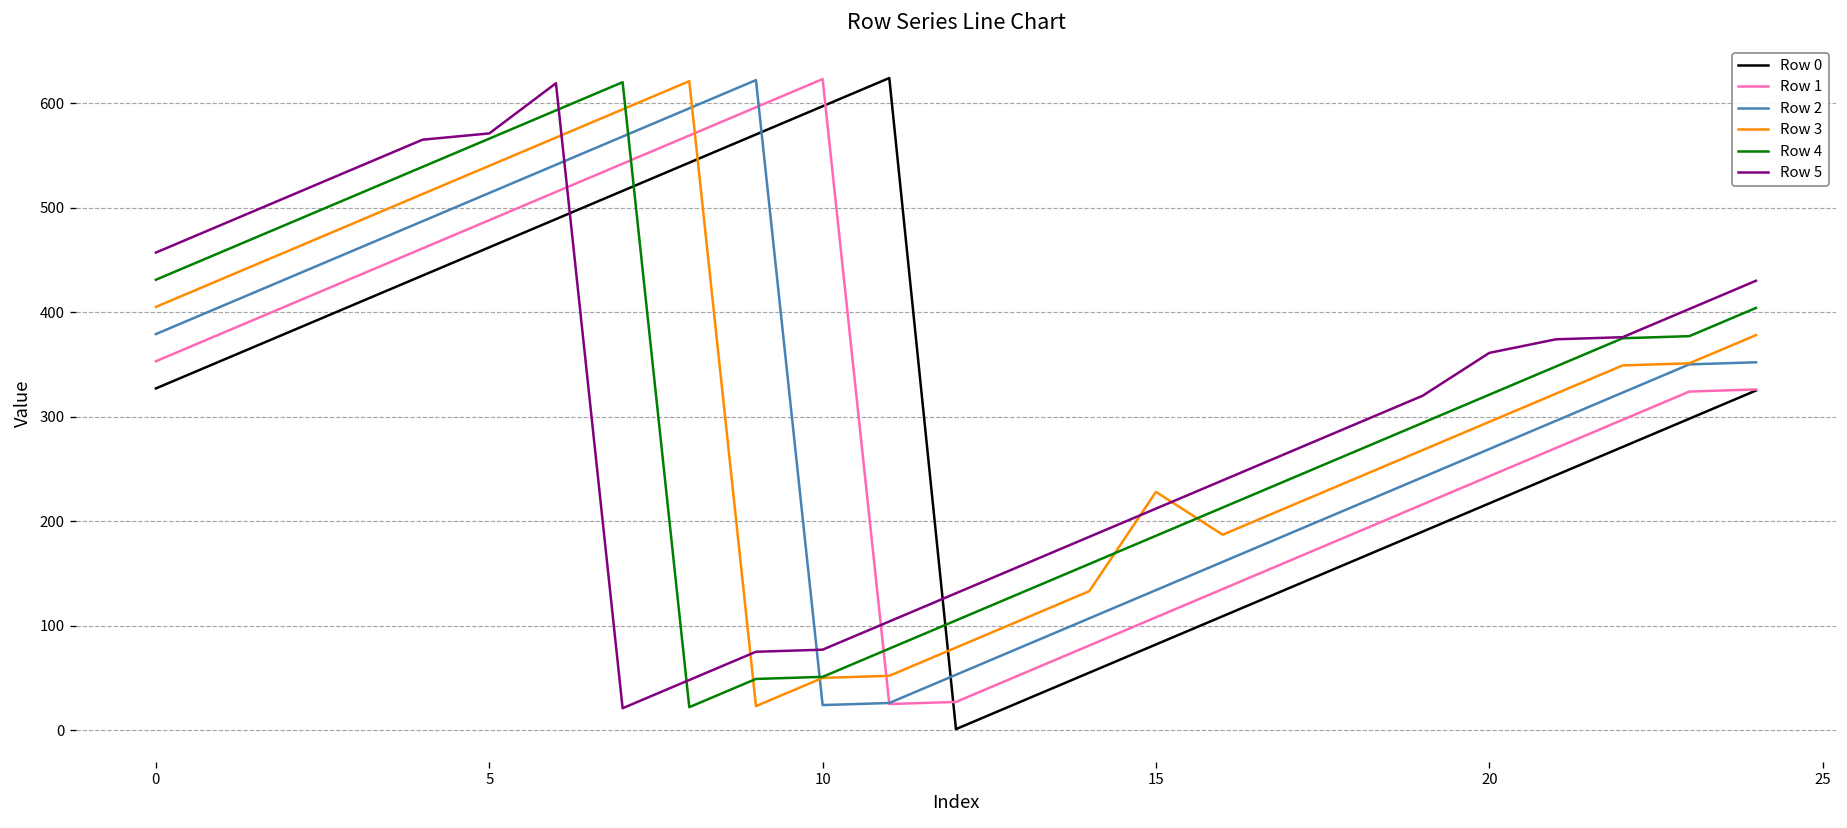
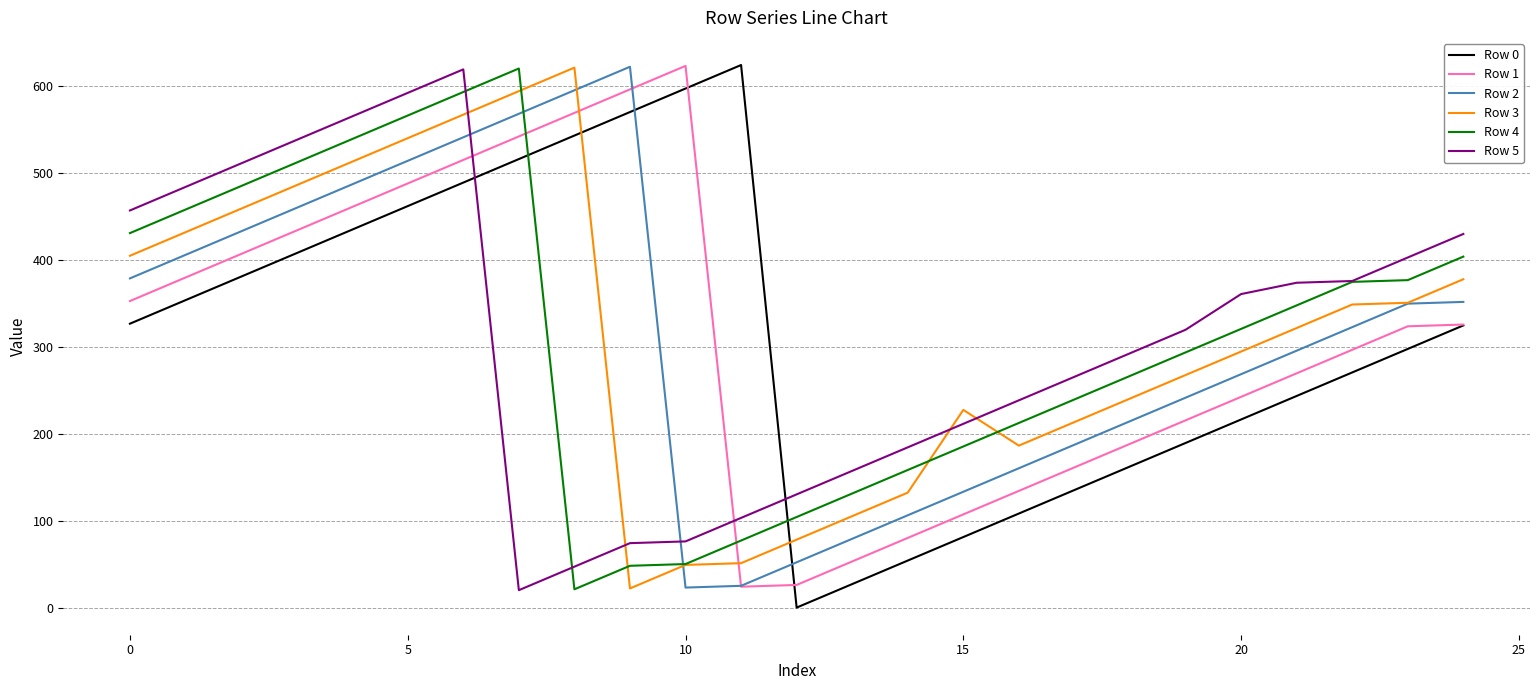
Row 5, 5: 570 -> 590
